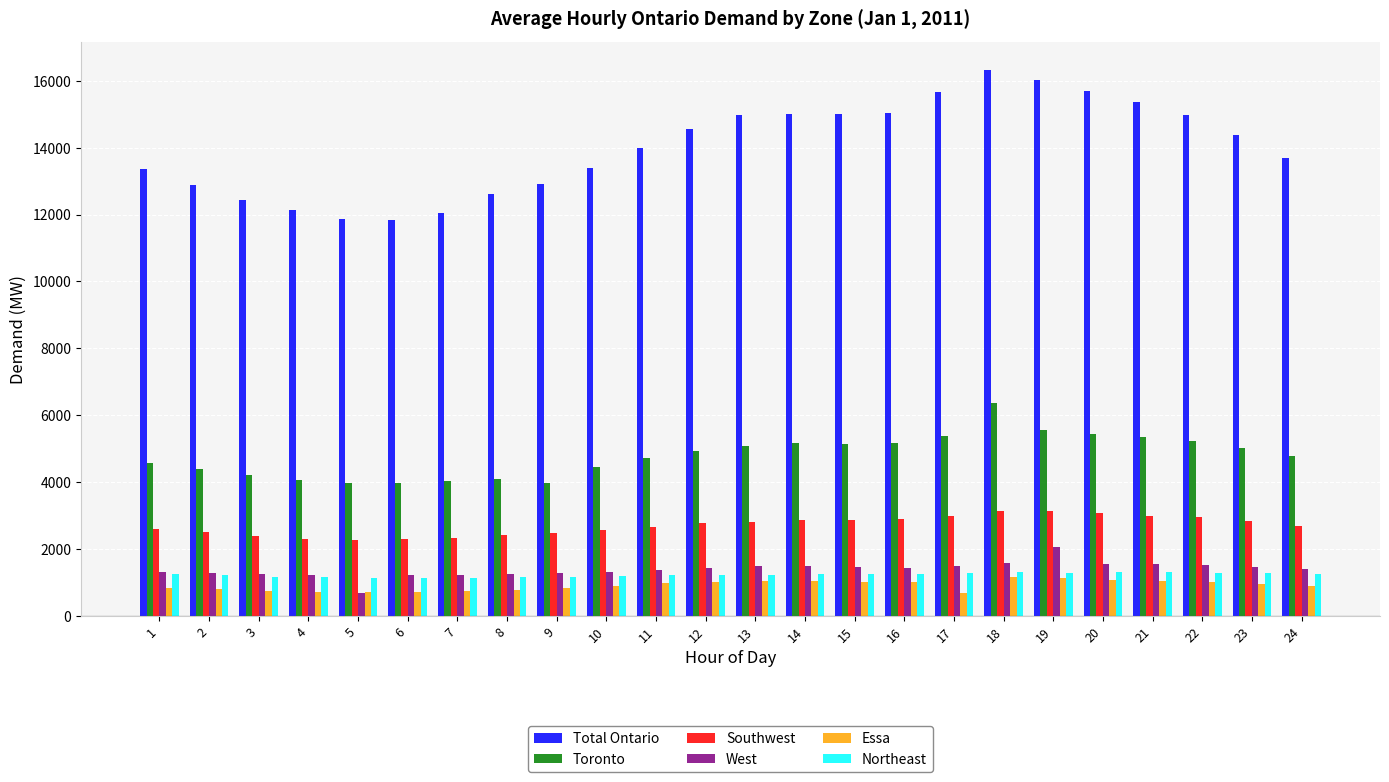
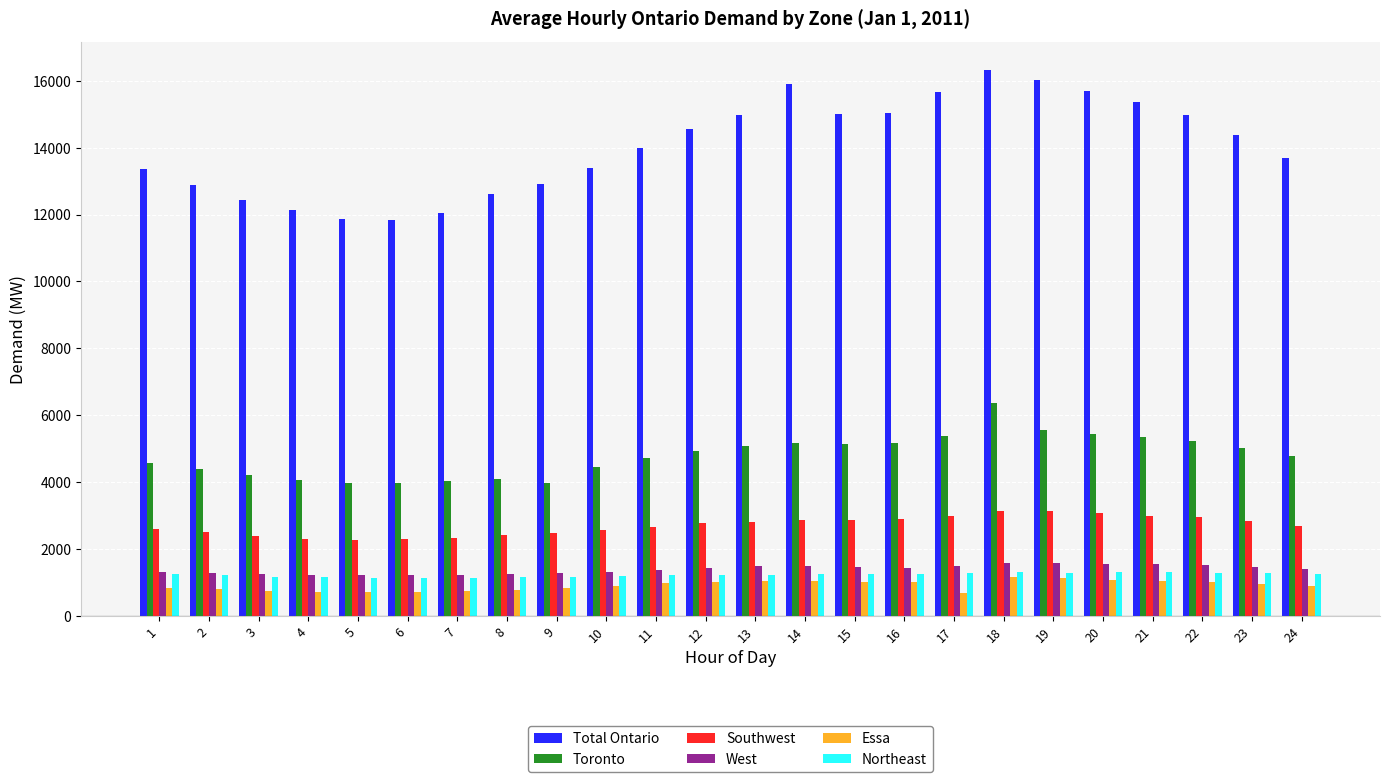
West, 5: 700 -> 1200
Total Ontario, 14: 15000 -> 15900
West, 19: 2100 -> 1600
